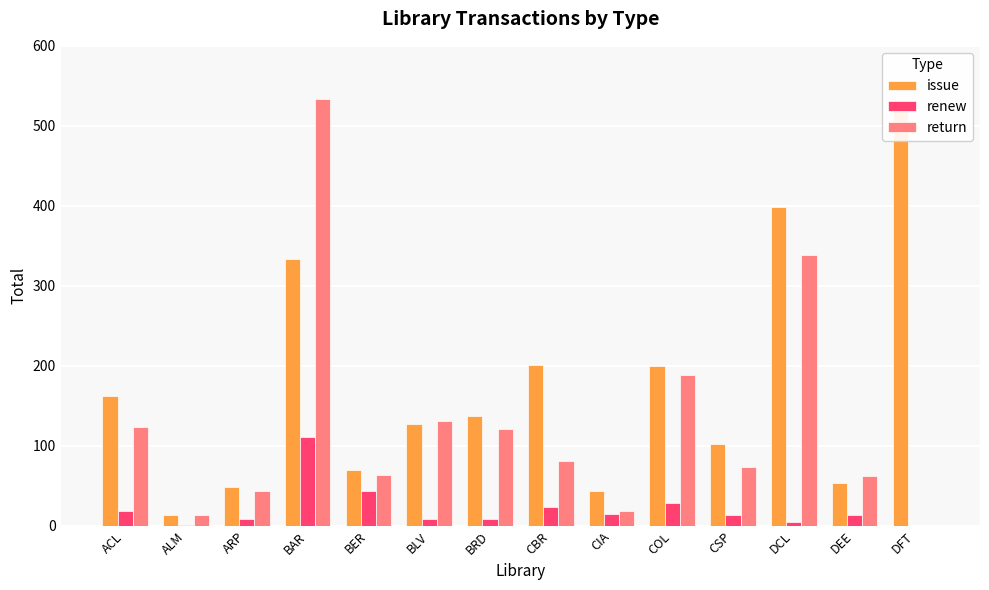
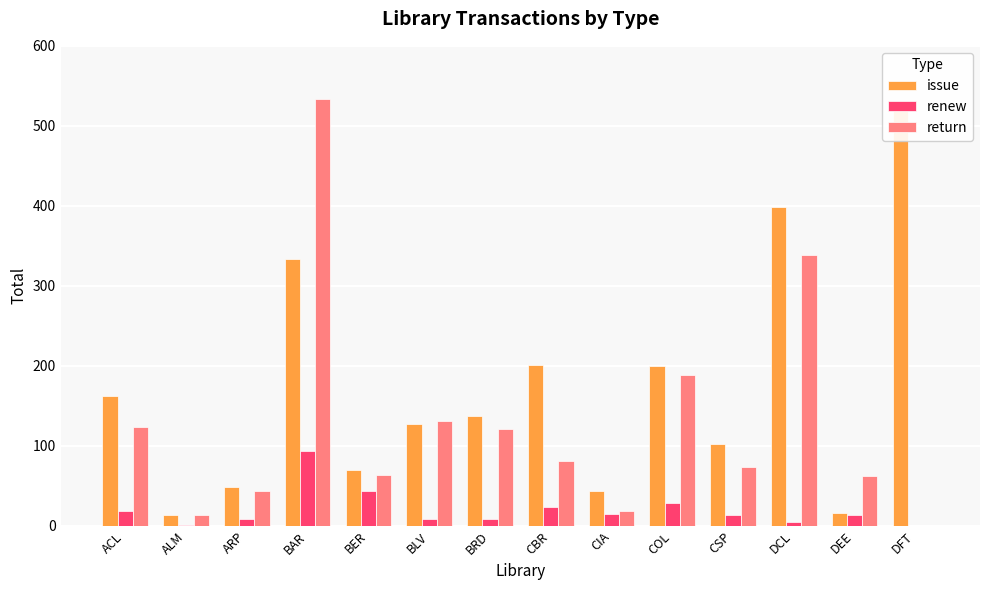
renew, BAR: 110 -> 90
issue, DEE: 50 -> 20
